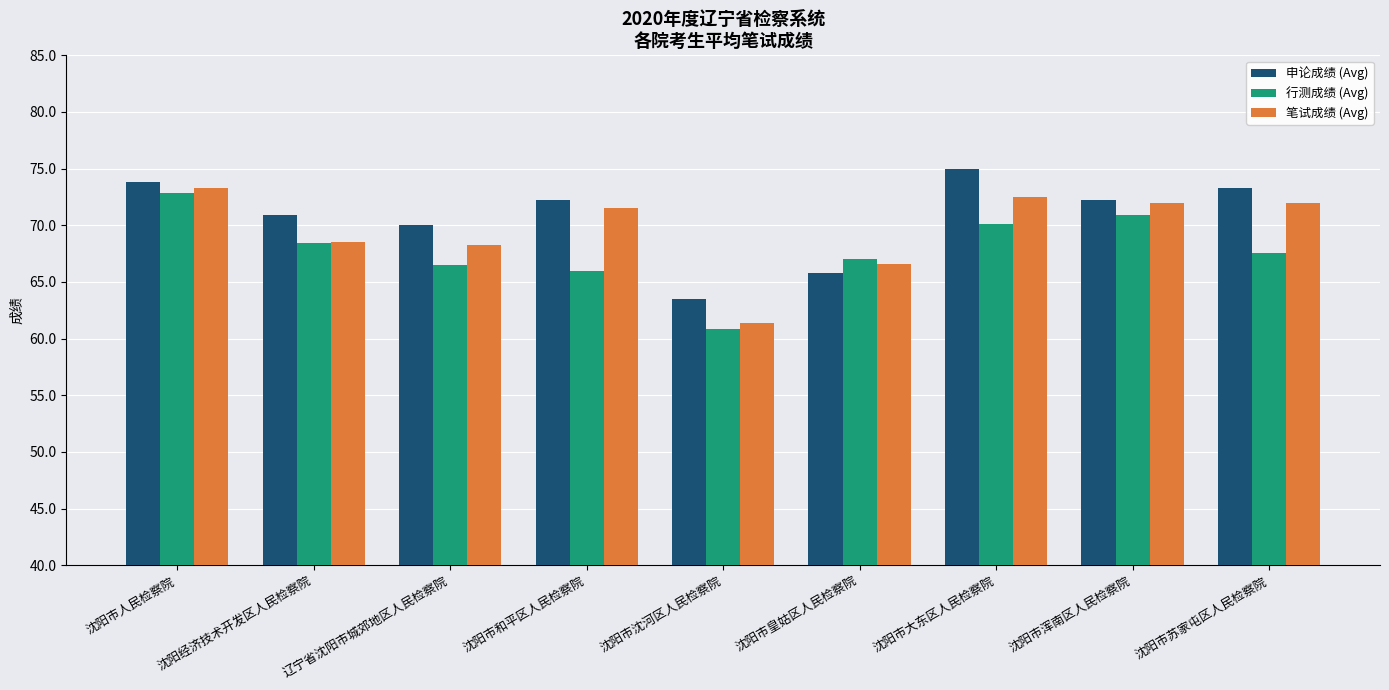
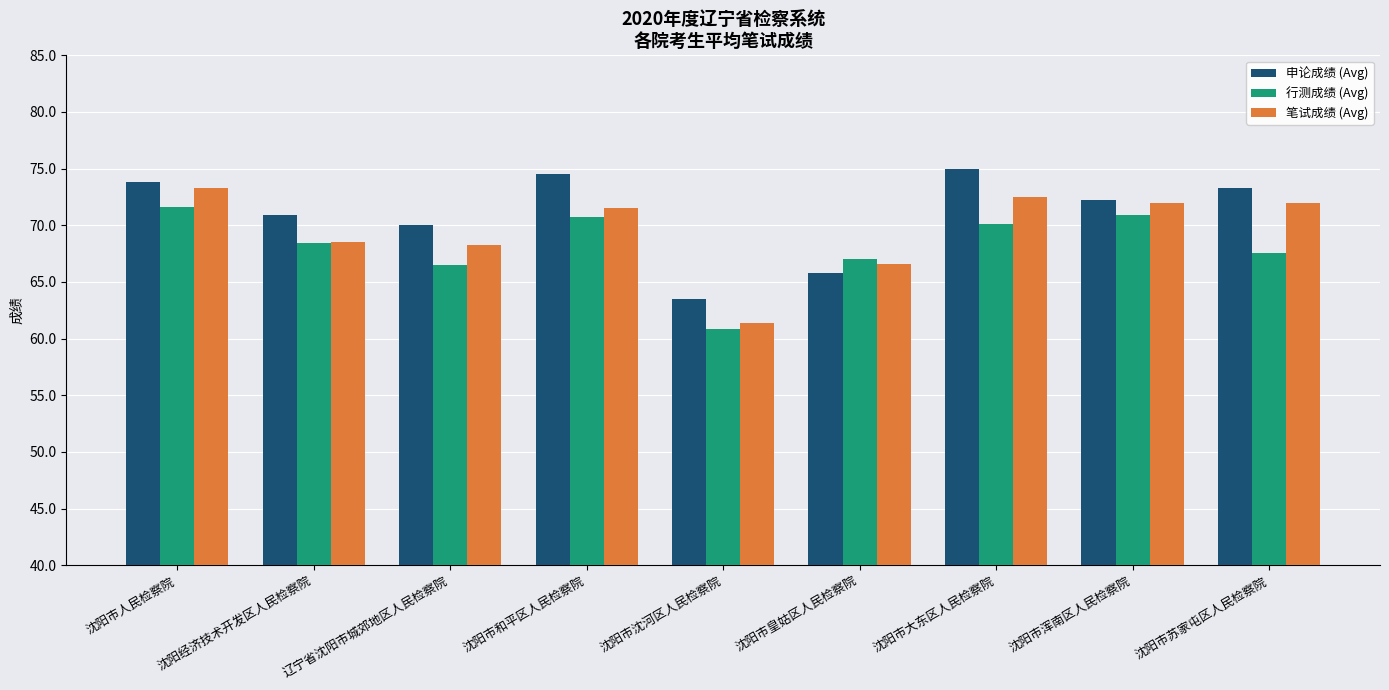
行测成绩 (Avg), 沈阳市人民检察院: 72.8 -> 71.7
申论成绩 (Avg), 沈阳市和平区人民检察院: 72.3 -> 74.5
行测成绩 (Avg), 沈阳市和平区人民检察院: 66.0 -> 70.8
